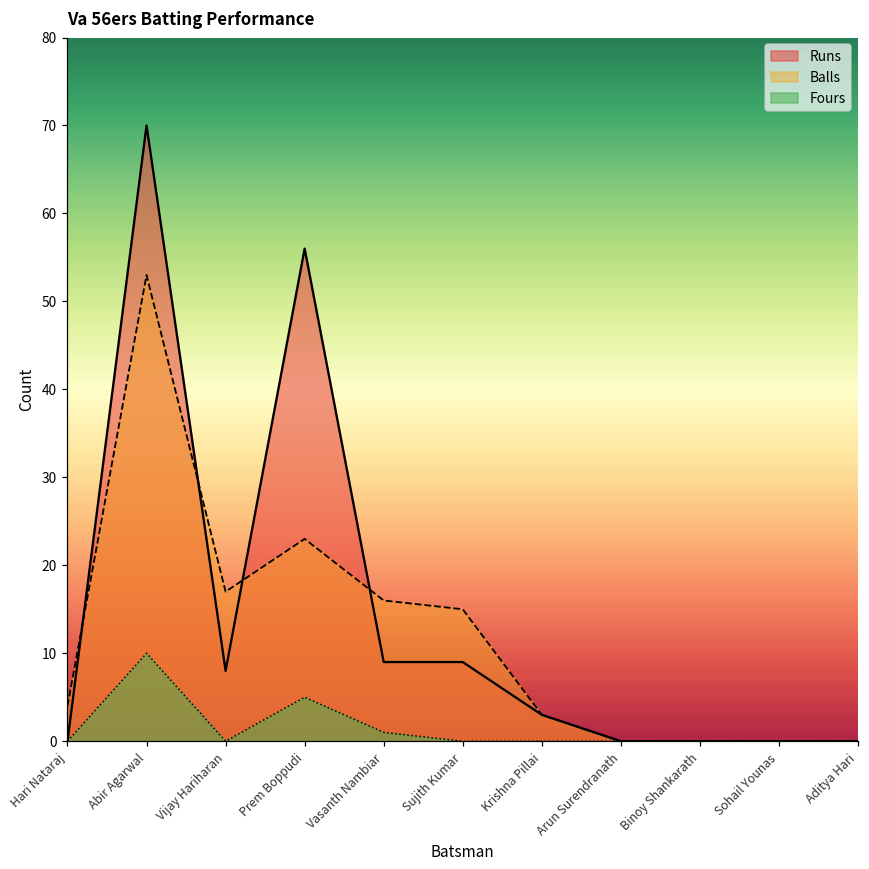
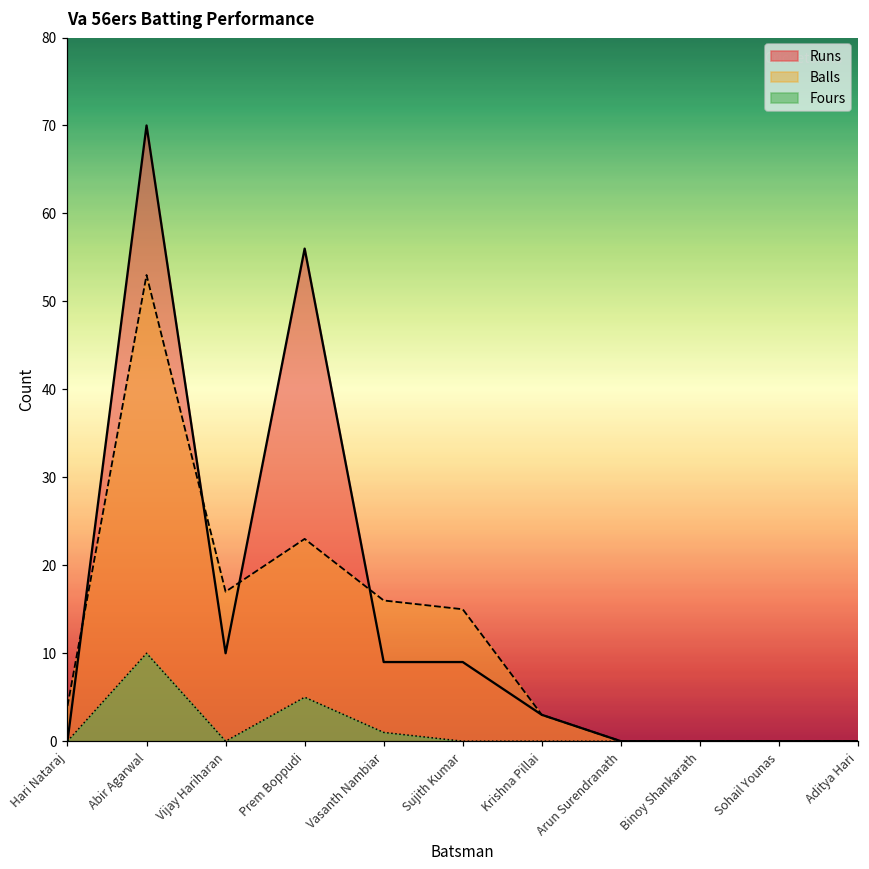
Runs, Vijay Hariharan: 8 -> 10
